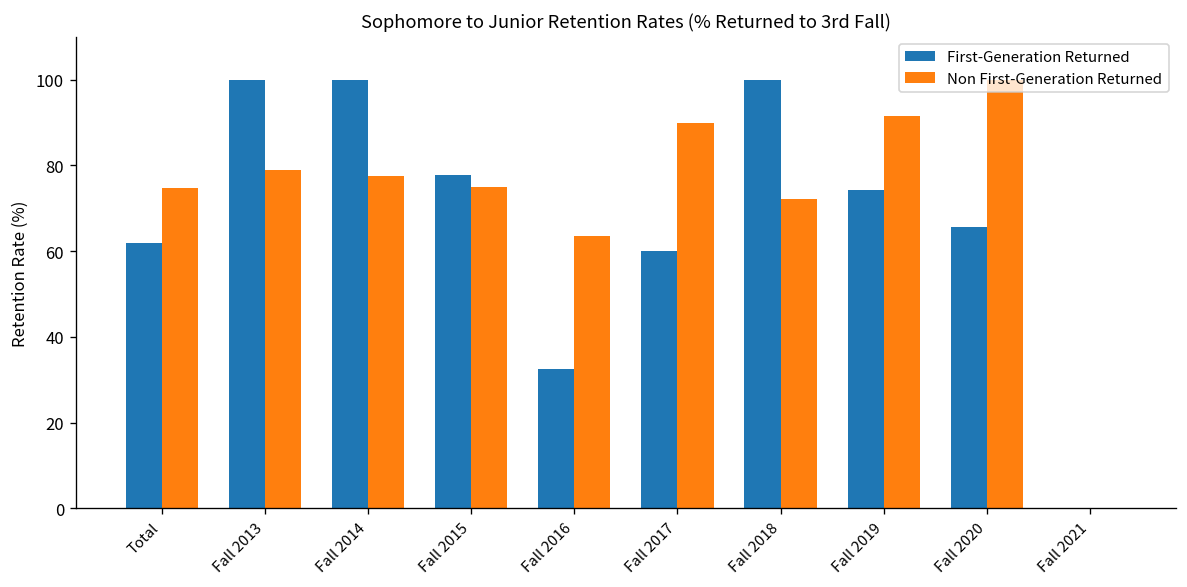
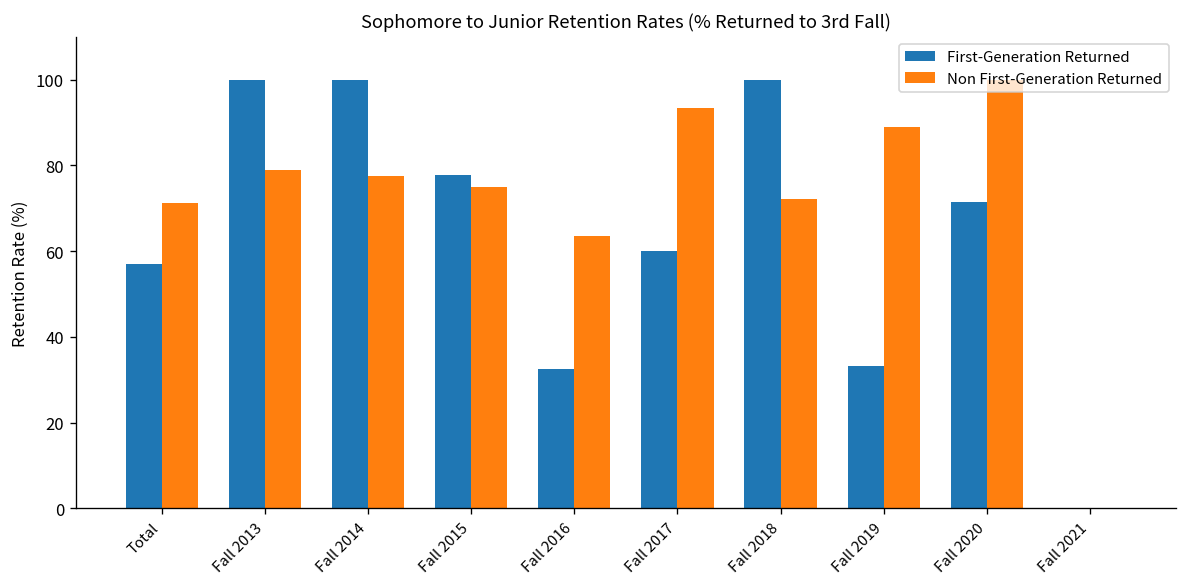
First-Generation Returned, Total: 62 -> 57
Non First-Generation Returned, Total: 75 -> 71
Non First-Generation Returned, Fall 2017: 90 -> 93
First-Generation Returned, Fall 2019: 74 -> 33
Non First-Generation Returned, Fall 2019: 92 -> 89
First-Generation Returned, Fall 2020: 66 -> 71
